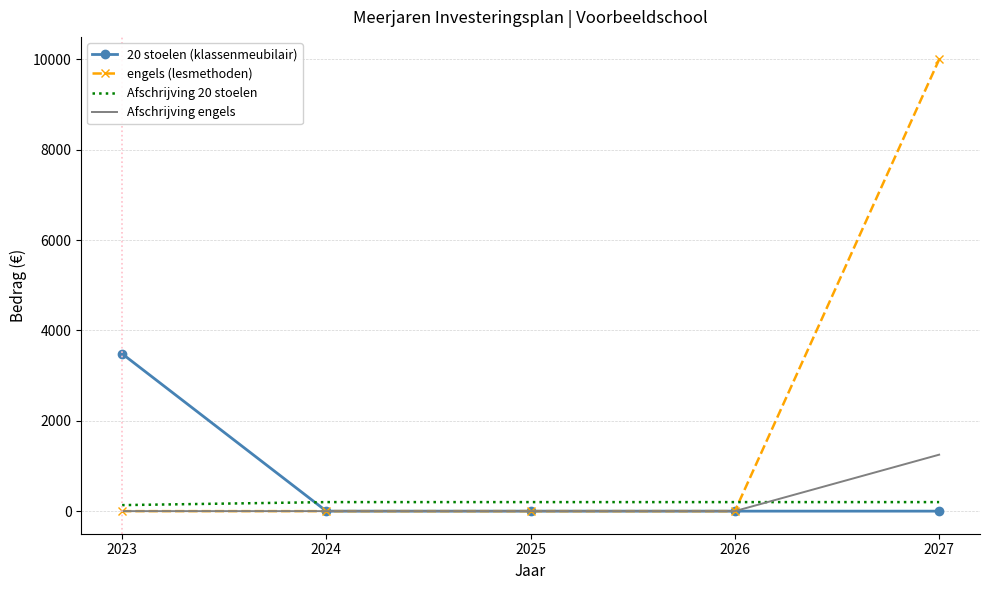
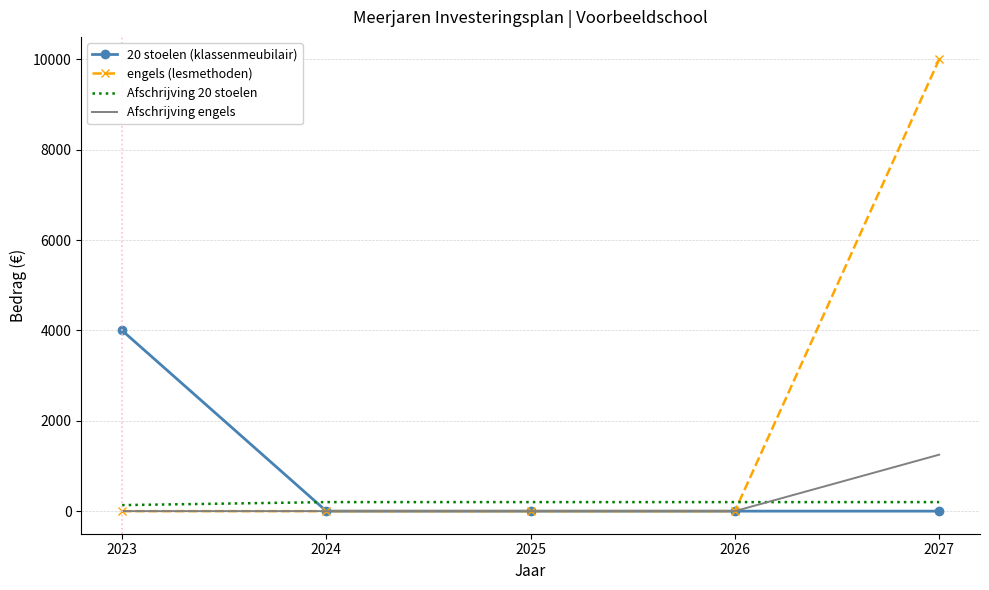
20 stoelen (klassenmeubilair), 2023: 3500 -> 4000
